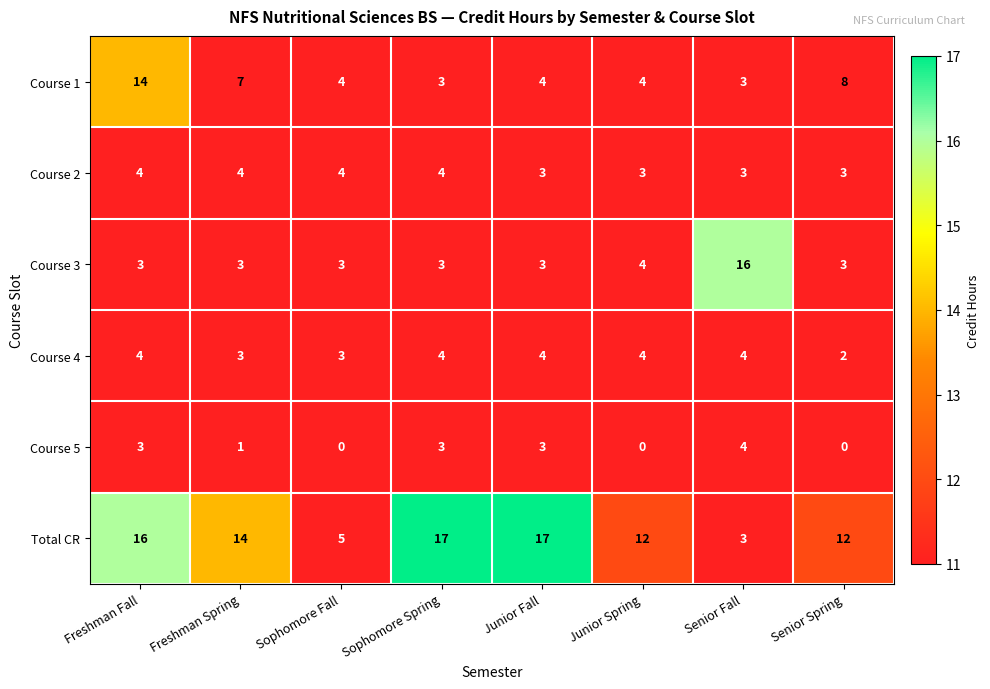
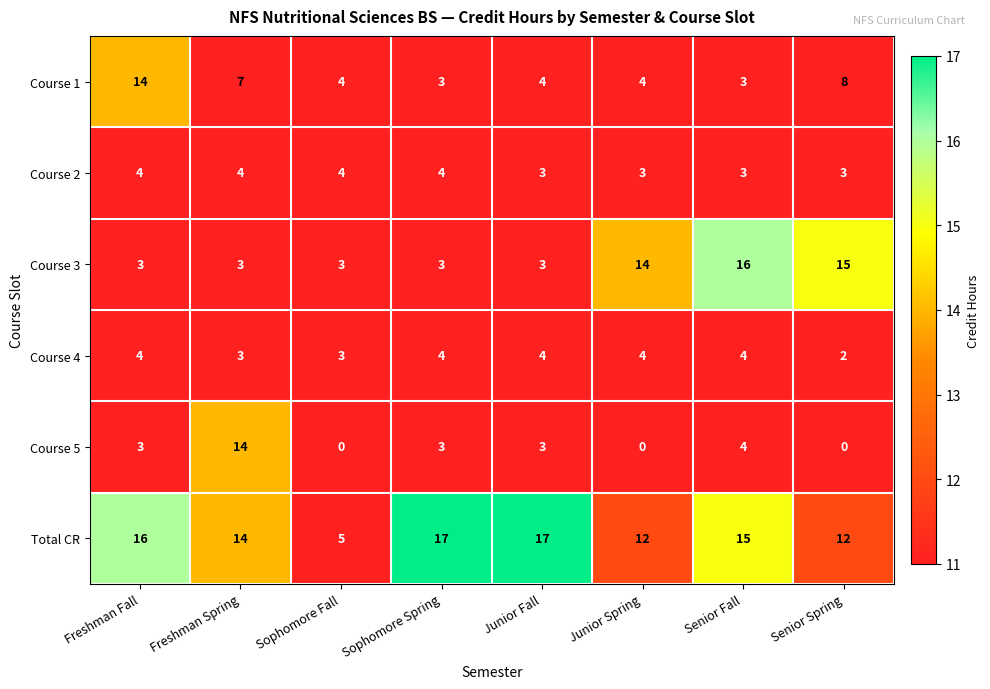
Course 3, Junior Spring: 4 -> 14
Course 3, Senior Spring: 3 -> 15
Course 5, Freshman Spring: 1 -> 14
Total CR, Senior Fall: 3 -> 15
